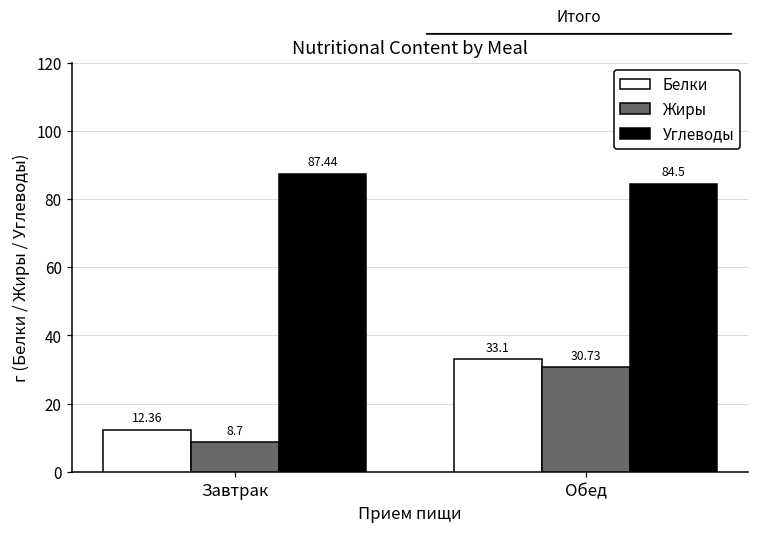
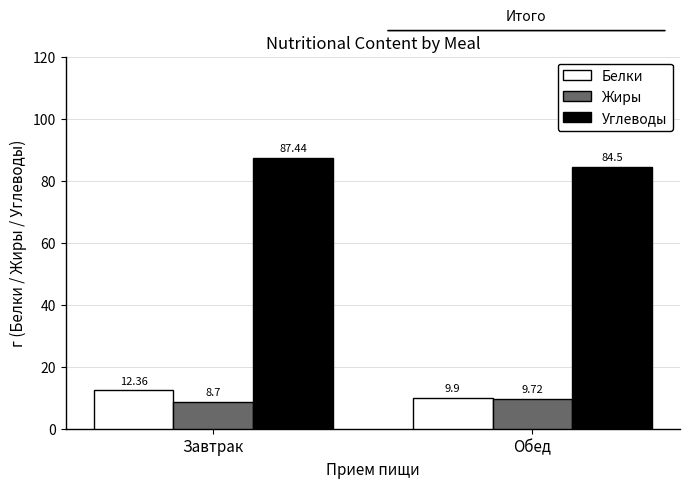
Белки, Обед: 33.1 -> 9.9
Жиры, Обед: 30.73 -> 9.72
